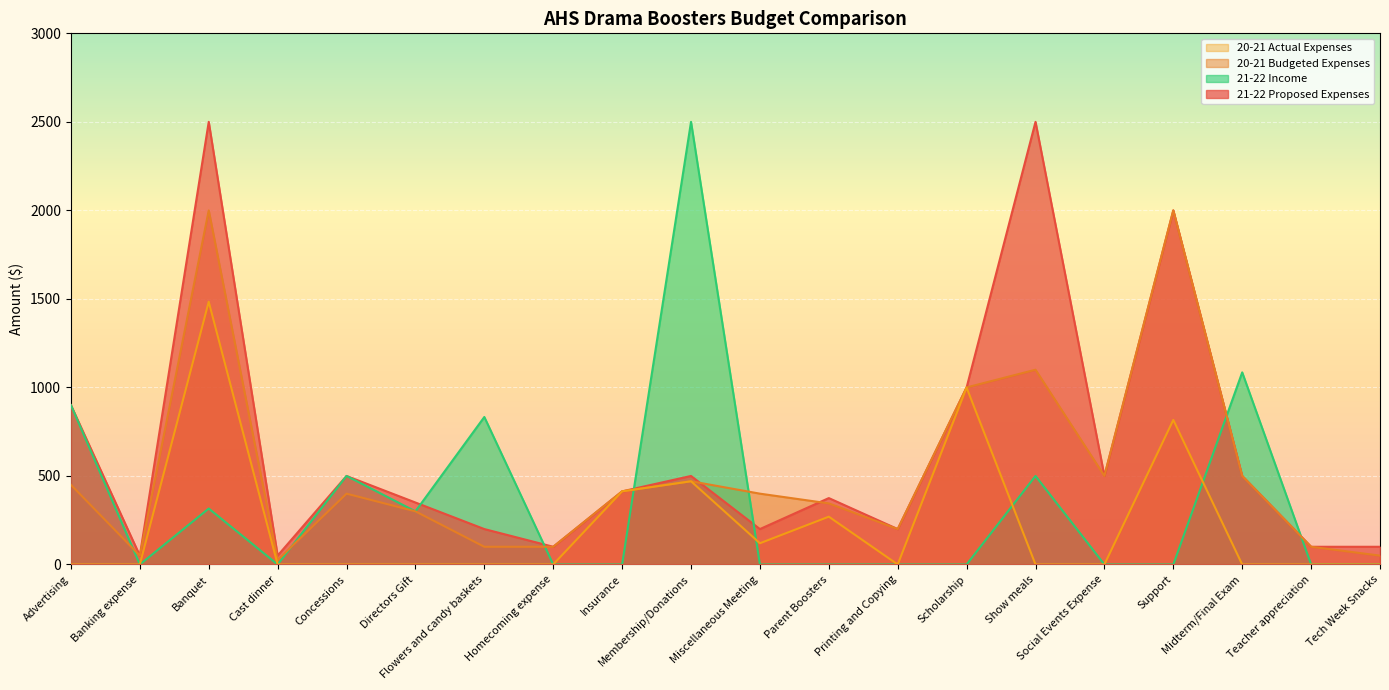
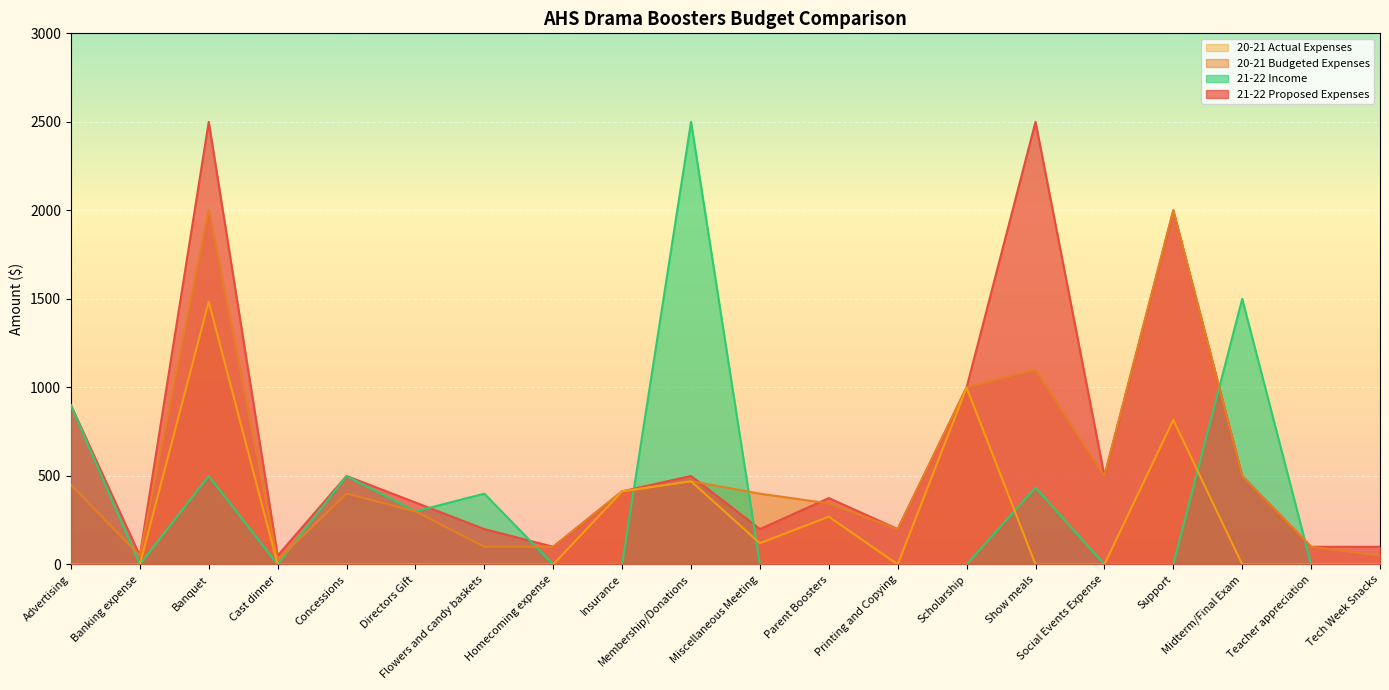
21-22 Income, Banquet: 320 -> 500
21-22 Income, Flowers and candy baskets: 830 -> 400
21-22 Income, Show meals: 500 -> 430
21-22 Income, Midterm/Final Exam: 1090 -> 1500
